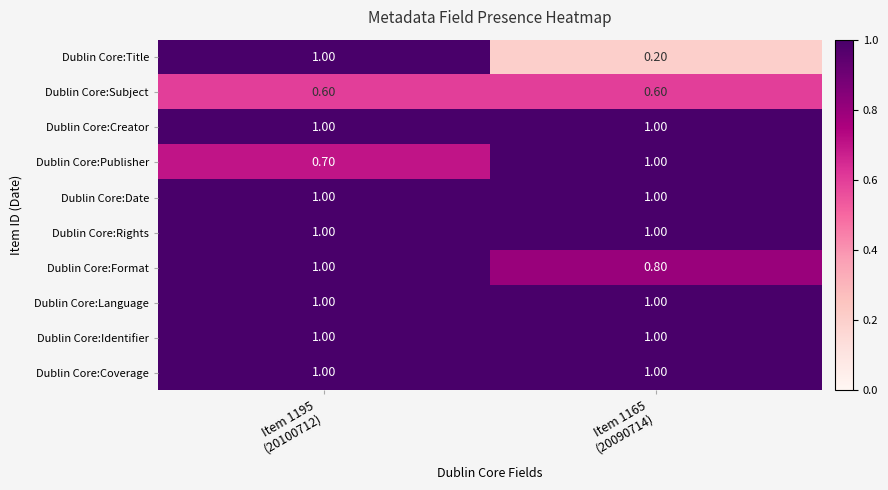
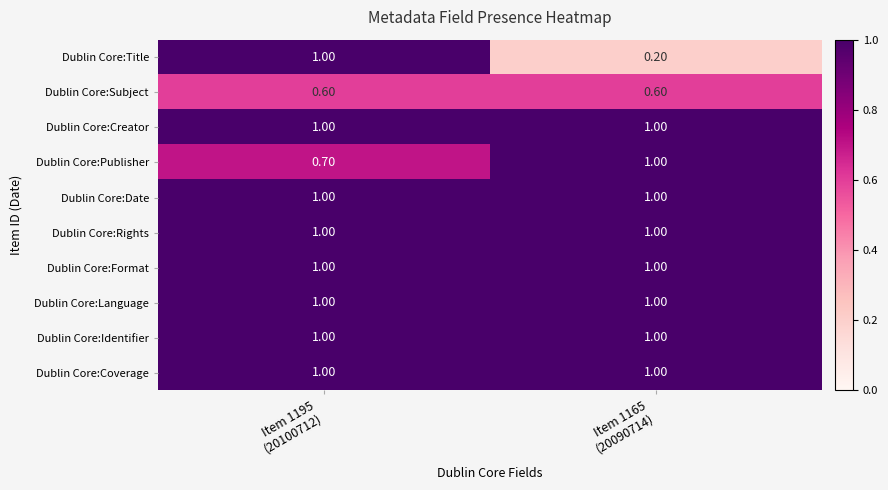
Dublin Core:Format, Item 1165 (20090714): 0.80 -> 1.00
